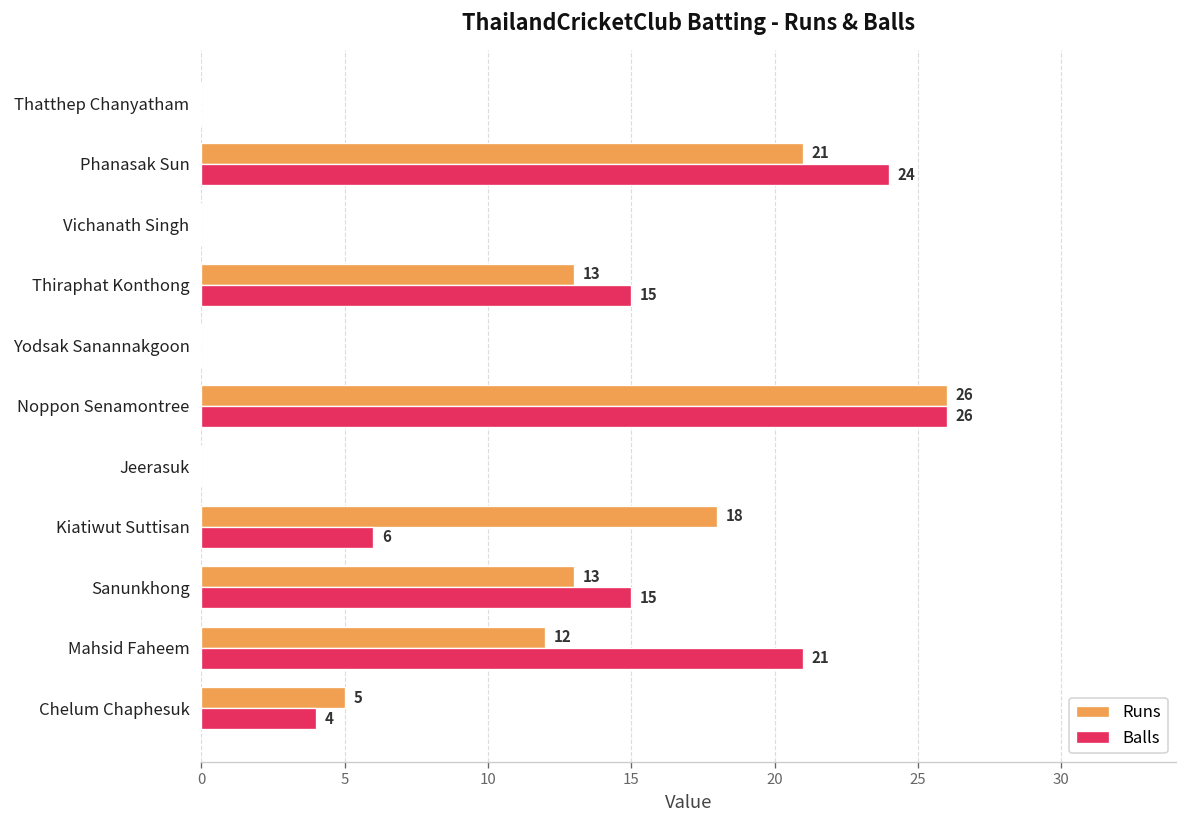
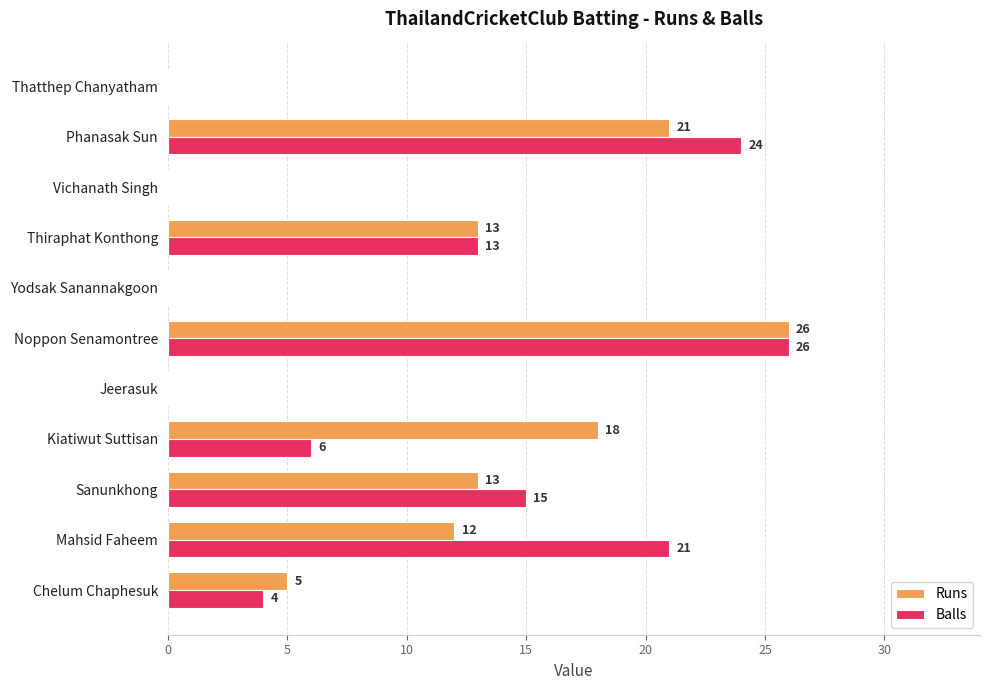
Balls, Thiraphat Konthong: 15 -> 13
